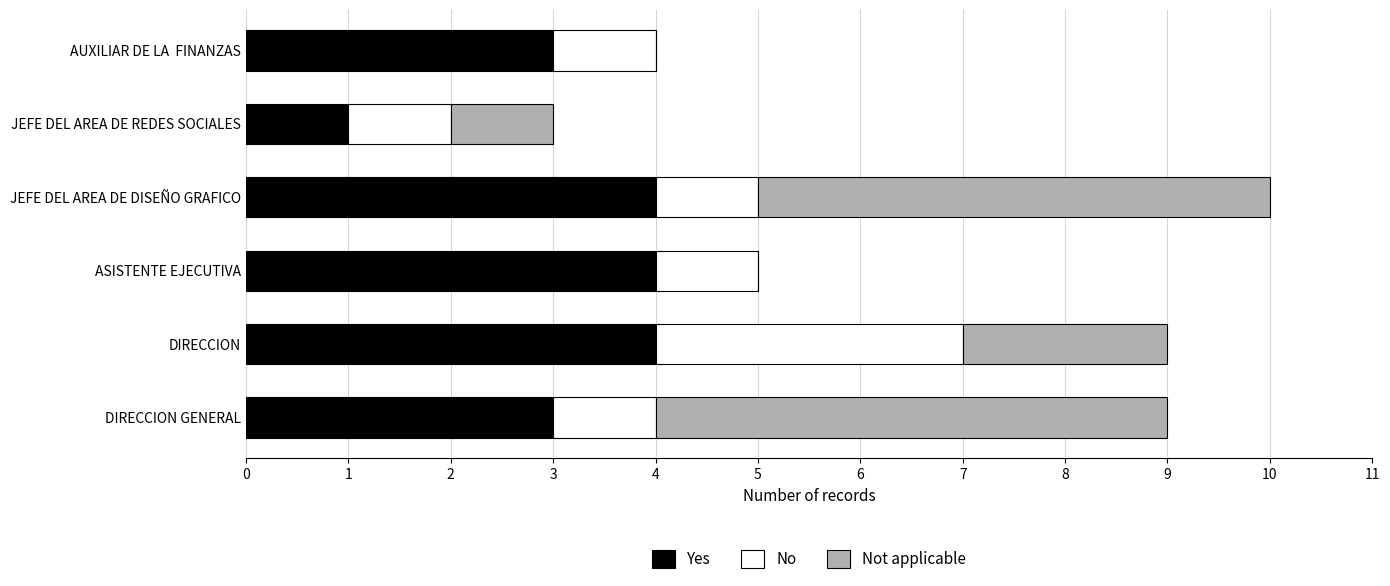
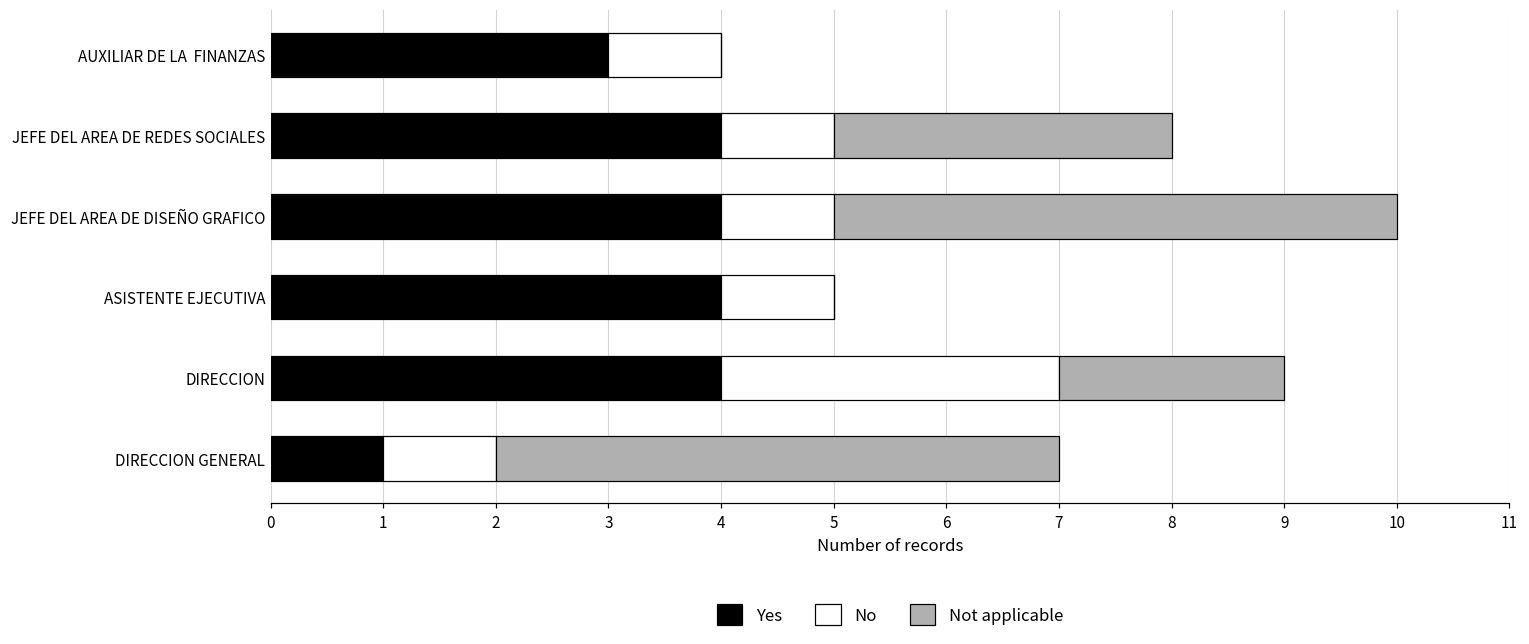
Yes, JEFE DEL AREA DE REDES SOCIALES: 1 -> 4
Not applicable, JEFE DEL AREA DE REDES SOCIALES: 1 -> 3
Yes, DIRECCION GENERAL: 3 -> 1
